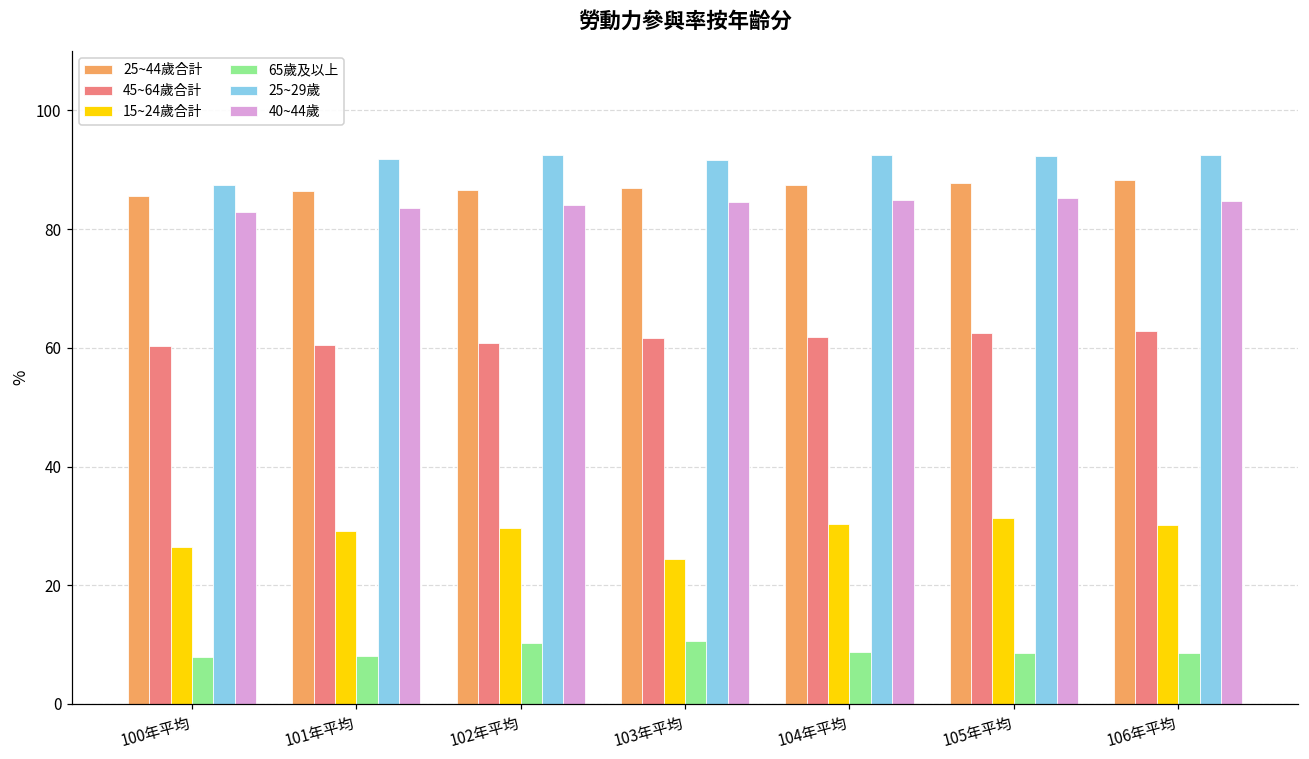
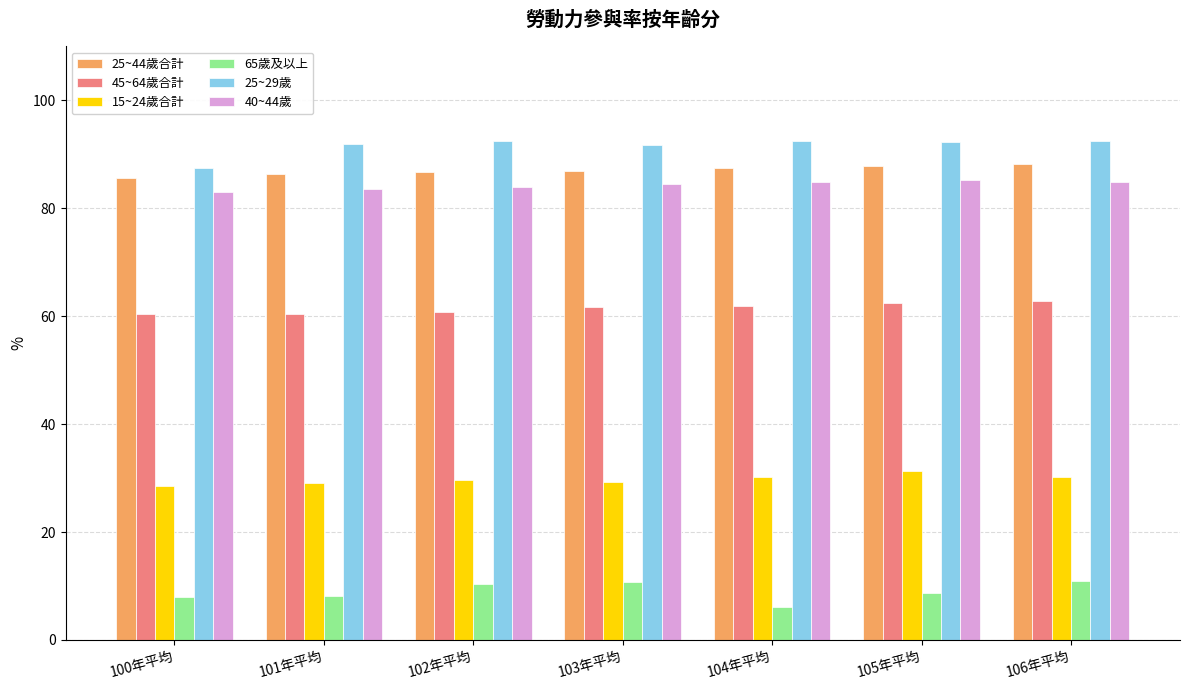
15~24歲合計, 100年平均: 26 -> 29
15~24歲合計, 103年平均: 24 -> 29
65歲及以上, 104年平均: 9 -> 6
65歲及以上, 106年平均: 9 -> 11
